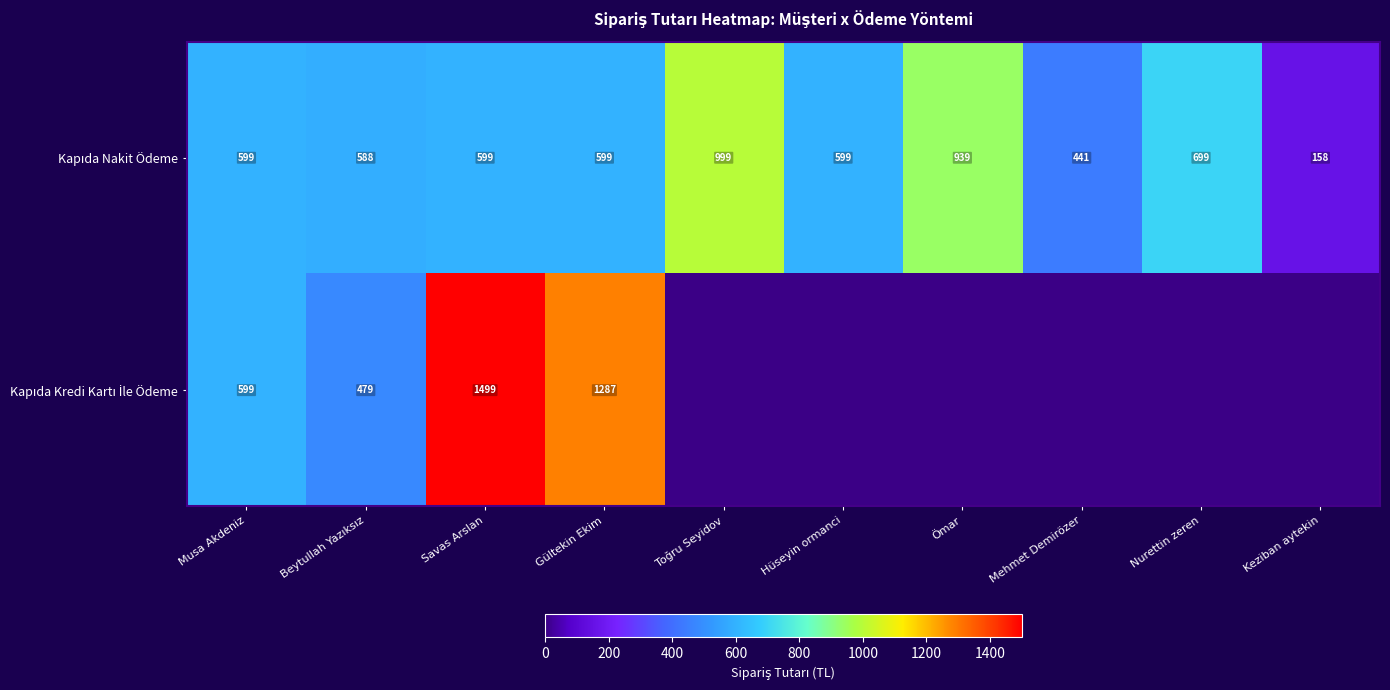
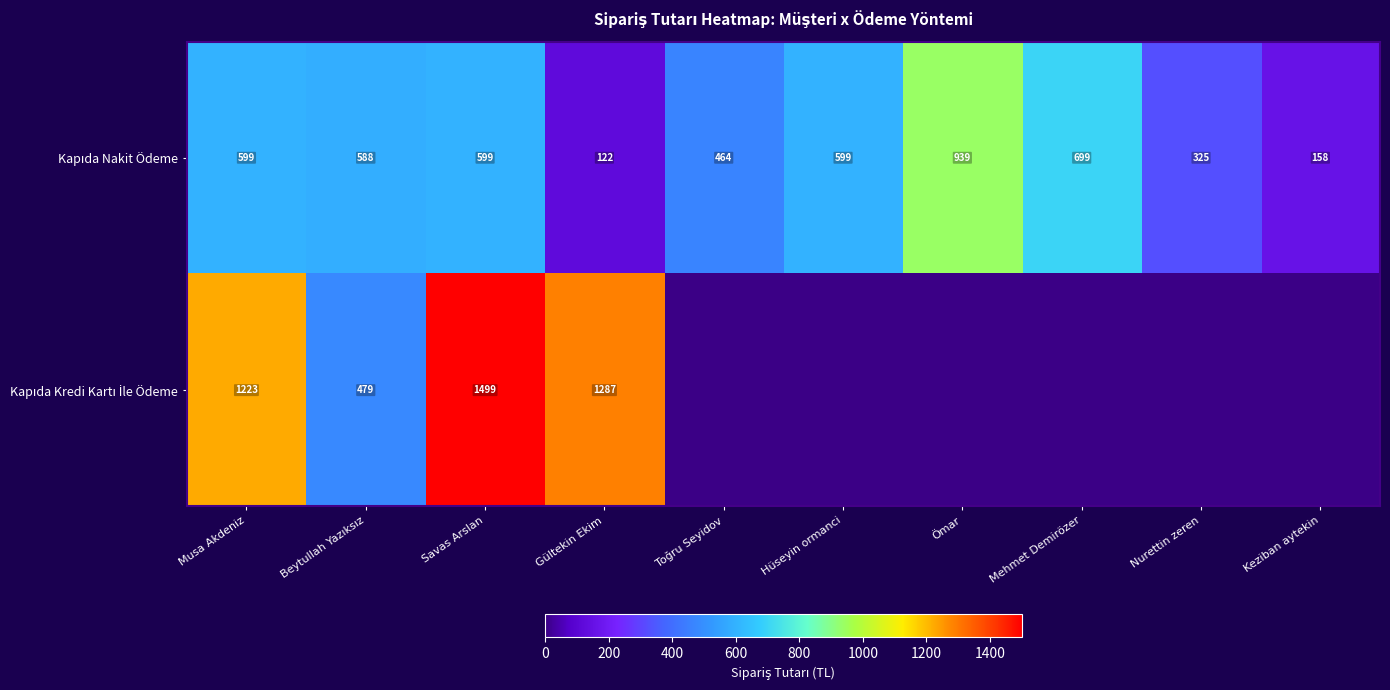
Kapıda Nakit Ödeme, Gültekin Ekim: 599 -> 122
Kapıda Nakit Ödeme, Toğru Seyidov: 999 -> 464
Kapıda Nakit Ödeme, Mehmet Demirözer: 441 -> 699
Kapıda Nakit Ödeme, Nurettin zeren: 699 -> 325
Kapıda Kredi Kartı İle Ödeme, Musa Akdeniz: 599 -> 1223
